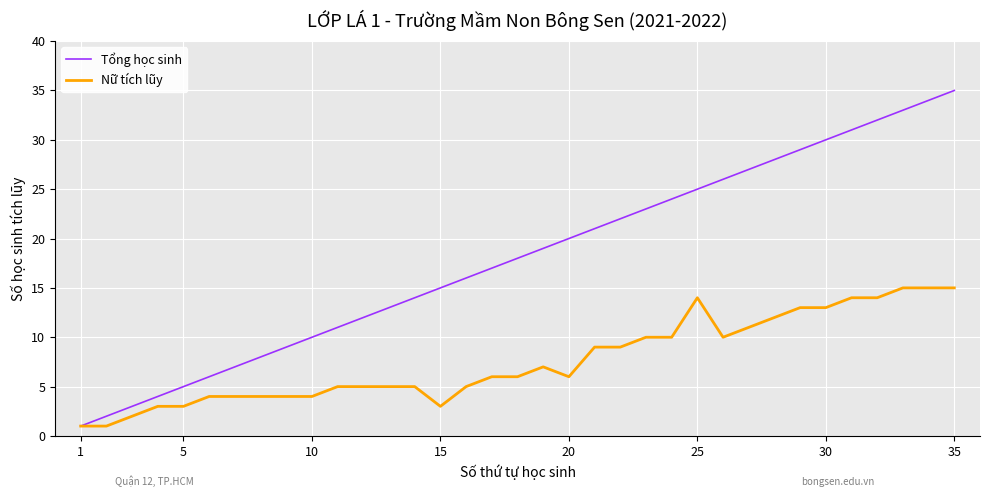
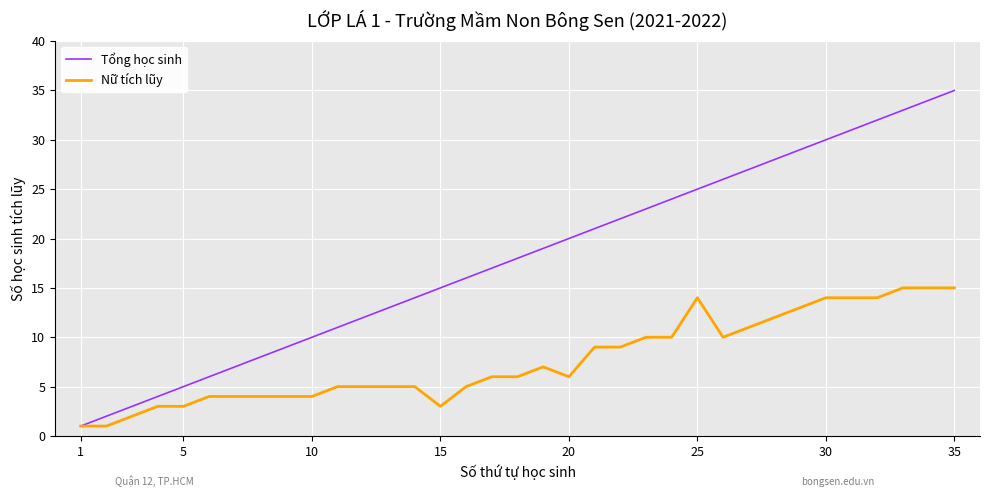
Nữ tích lũy, 30: 13 -> 14
